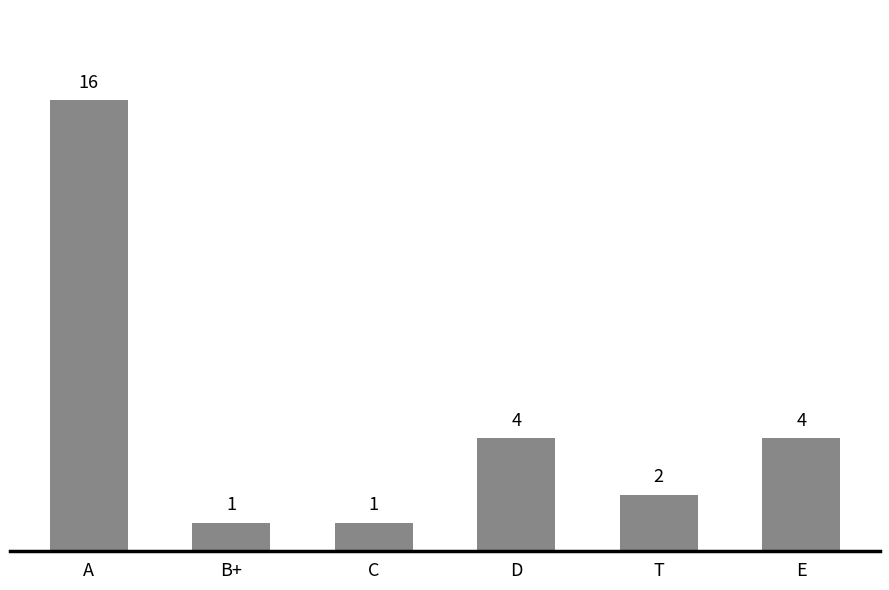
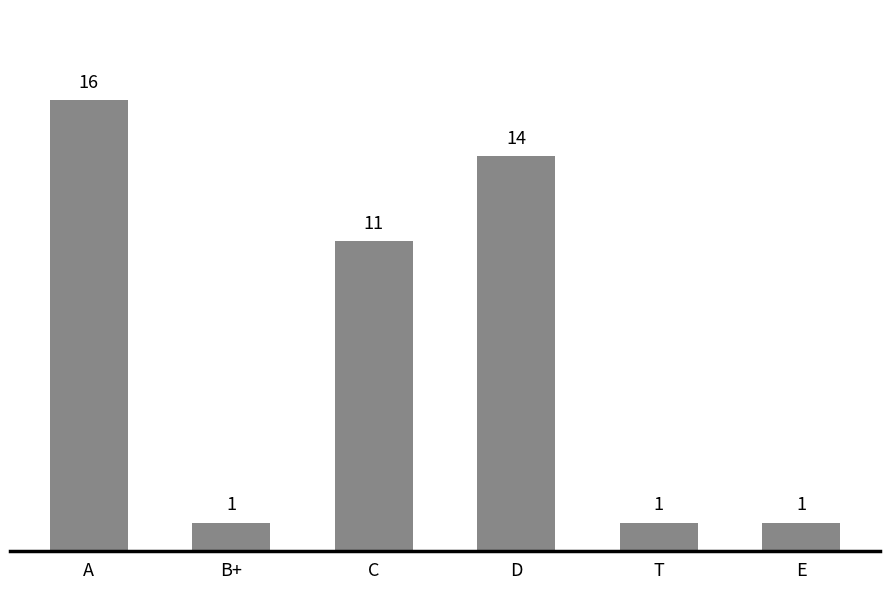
C: 1 -> 11
D: 4 -> 14
T: 2 -> 1
E: 4 -> 1
